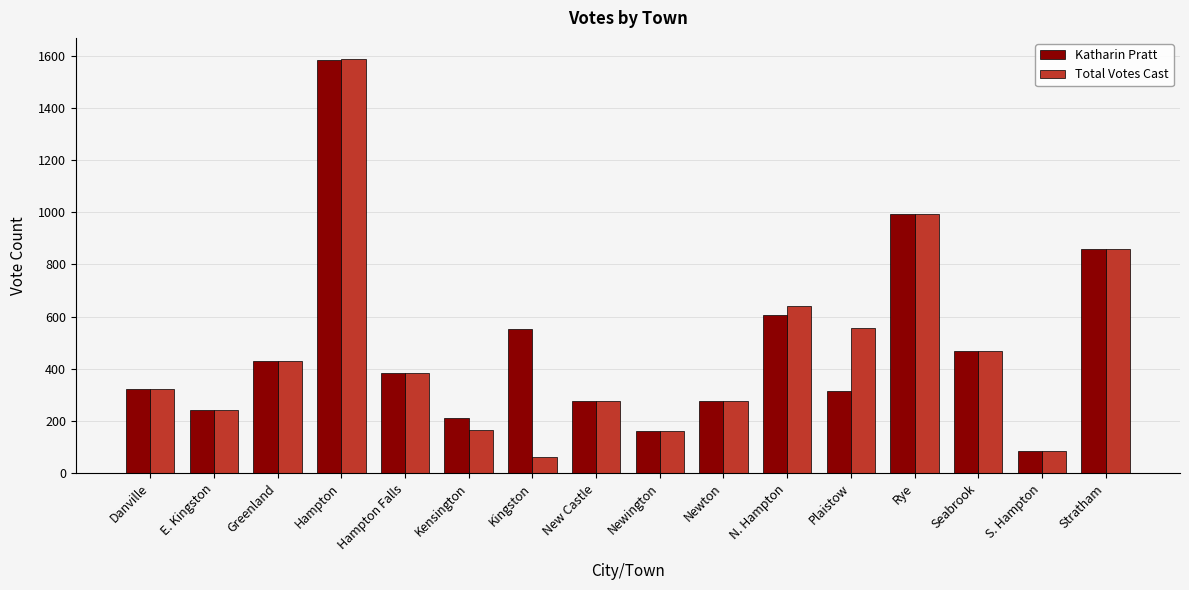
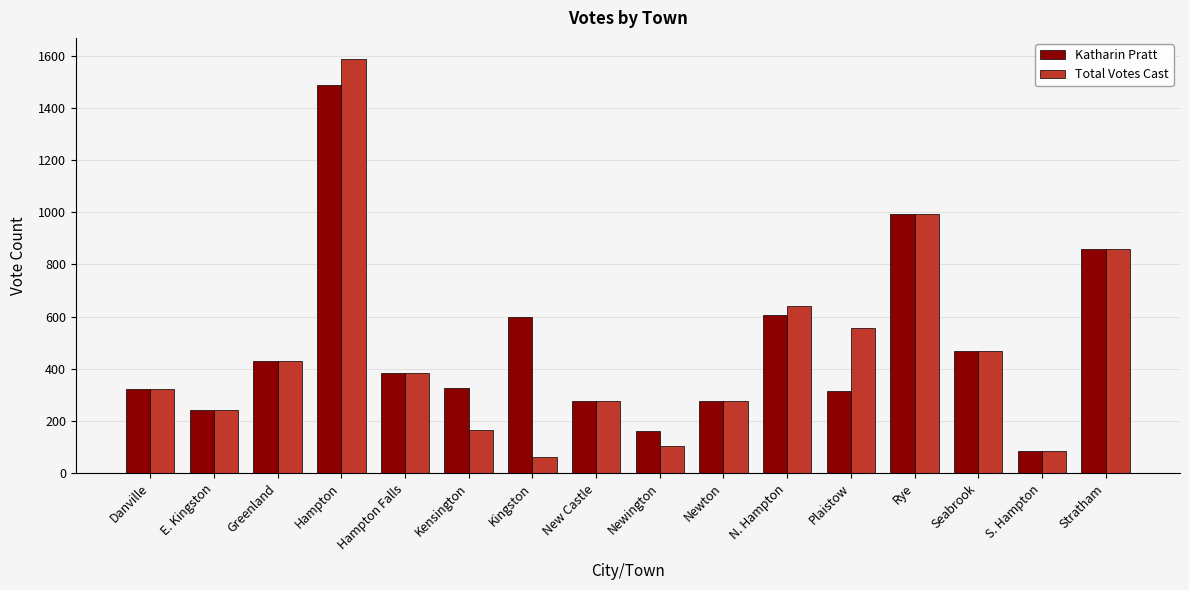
Katharin Pratt, Hampton: 1590 -> 1490
Katharin Pratt, Kensington: 210 -> 330
Katharin Pratt, Kingston: 550 -> 600
Total Votes Cast, Newington: 160 -> 100
